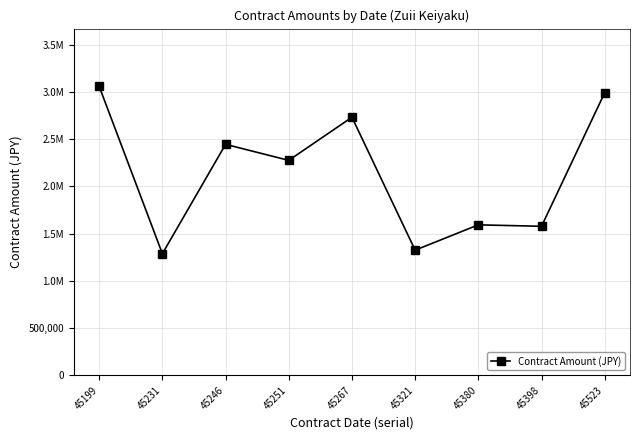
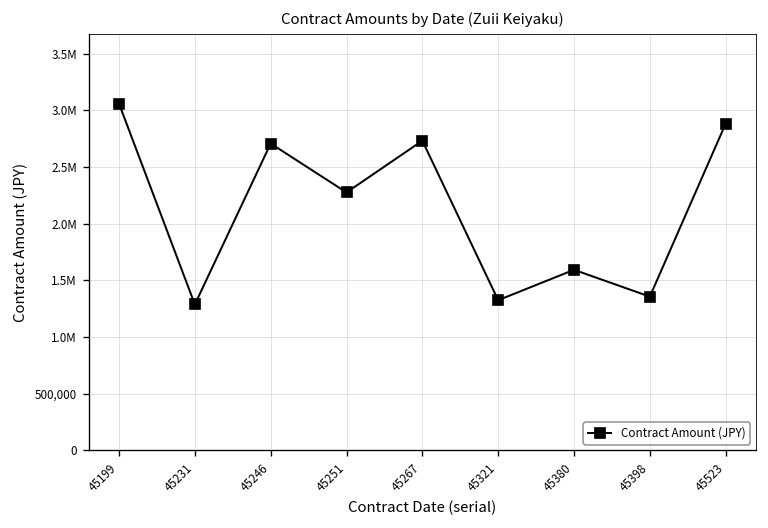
45246: 2,400,000 -> 2,700,000
45398: 1,600,000 -> 1,400,000
45523: 3,000,000 -> 2,900,000
